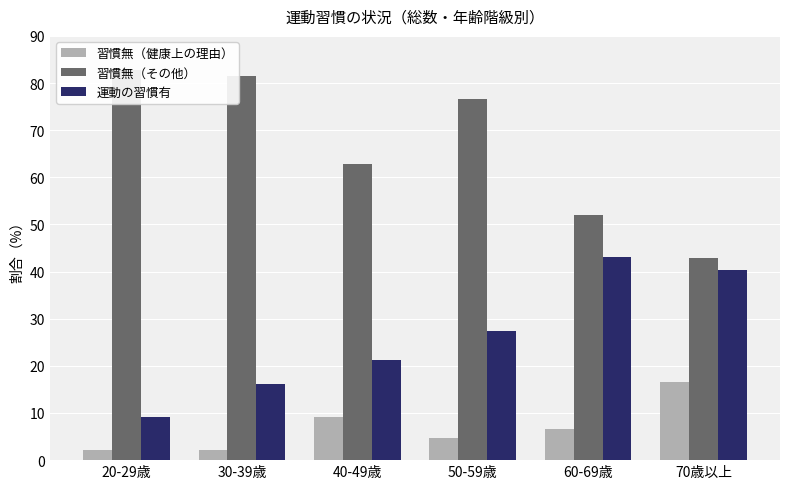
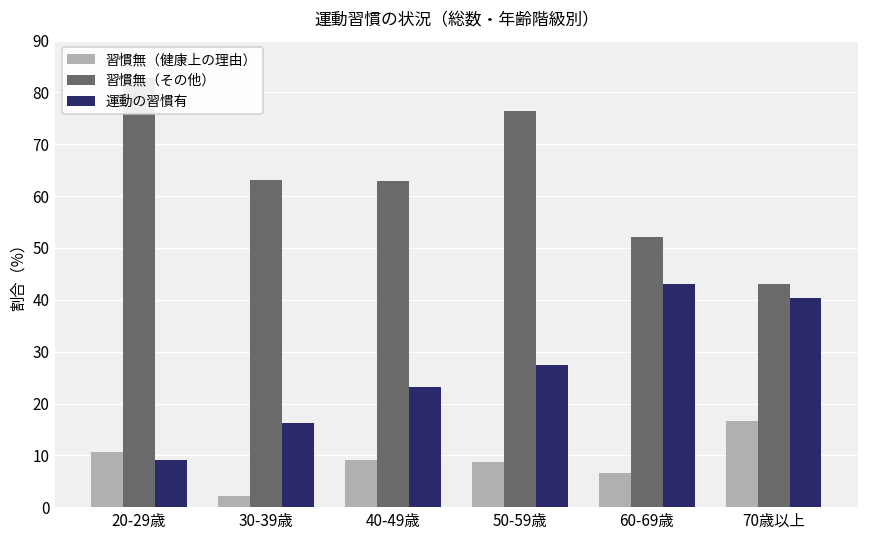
習慣無（健康上の理由）, 20-29歳: 2 -> 11
習慣無（その他）, 30-39歳: 82 -> 63
運動の習慣有, 40-49歳: 21 -> 23
習慣無（健康上の理由）, 50-59歳: 5 -> 9
